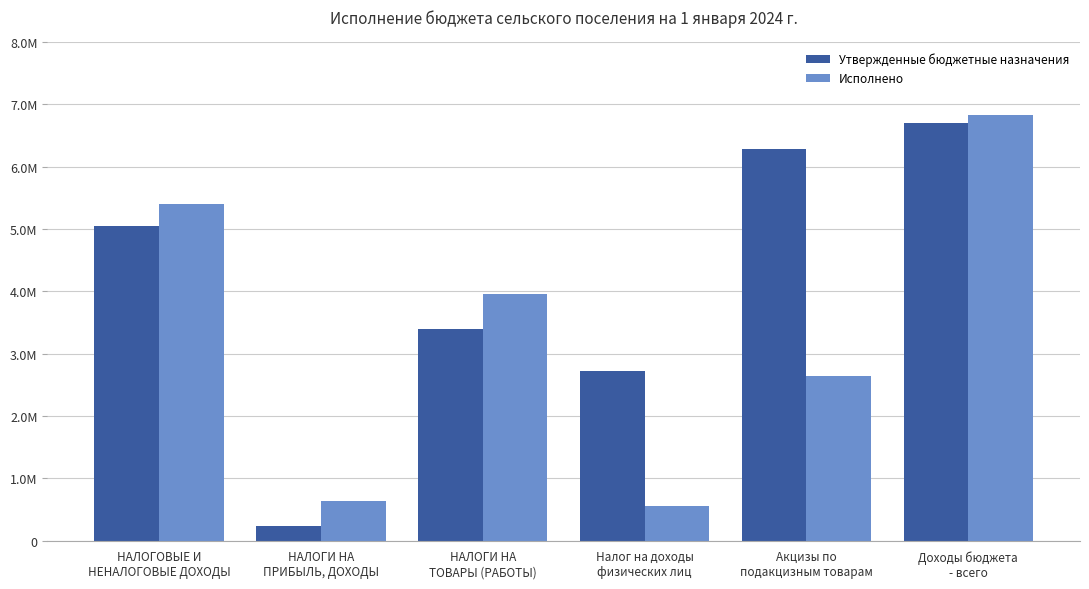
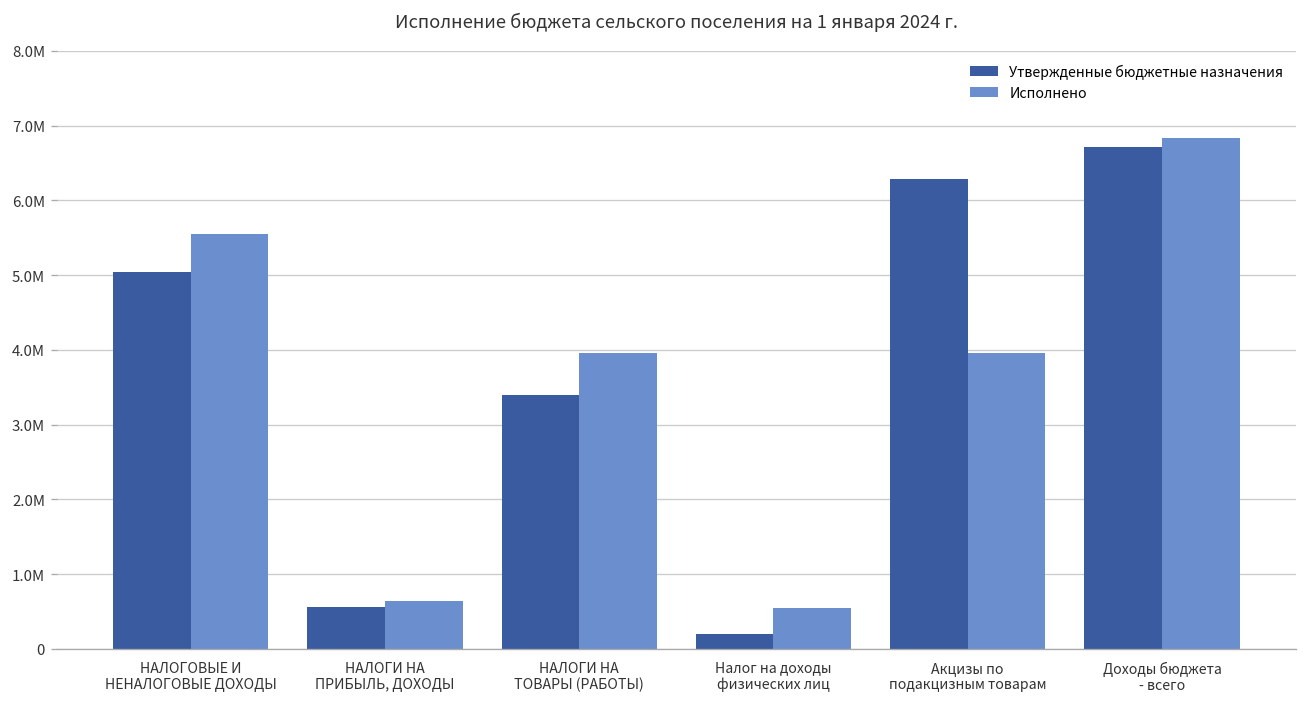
Исполнено, НАЛОГОВЫЕ И НЕНАЛОГОВЫЕ ДОХОДЫ: 5400000 -> 5600000
Утвержденные бюджетные назначения, НАЛОГИ НА ПРИБЫЛЬ, ДОХОДЫ: 200000 -> 600000
Утвержденные бюджетные назначения, Налог на доходы физических лиц: 2700000 -> 200000
Исполнено, Акцизы по подакцизным товарам: 2600000 -> 4000000
